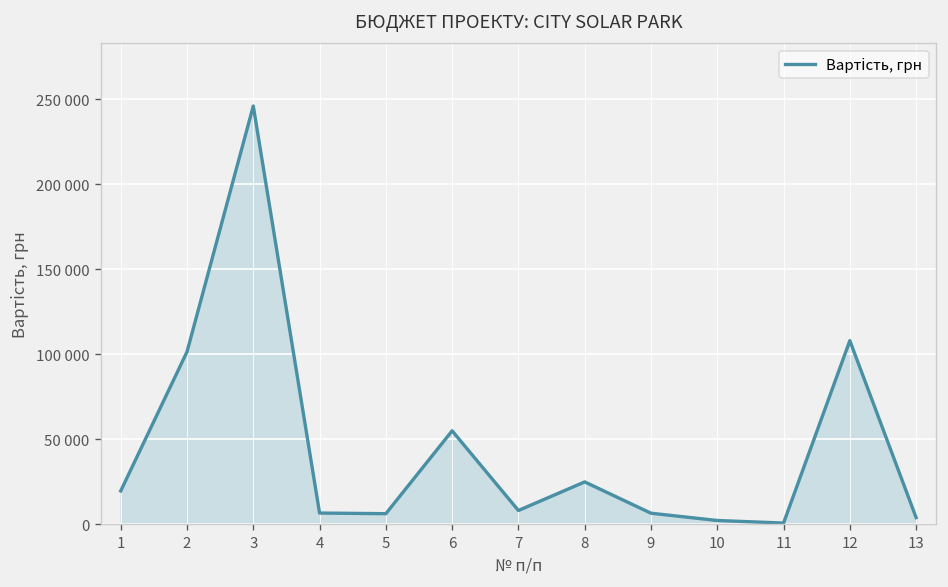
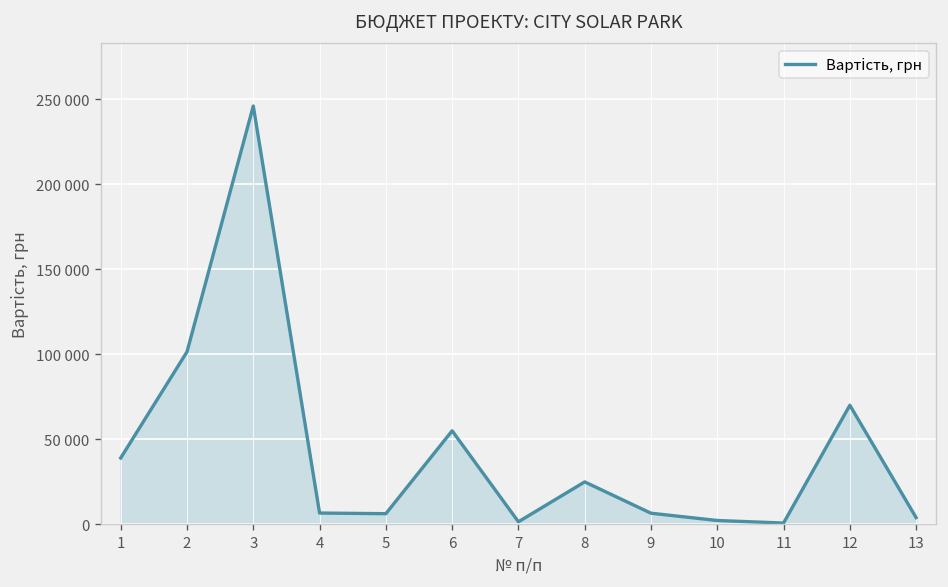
1: 20000 -> 39000
7: 8000 -> 1000
12: 108000 -> 70000
